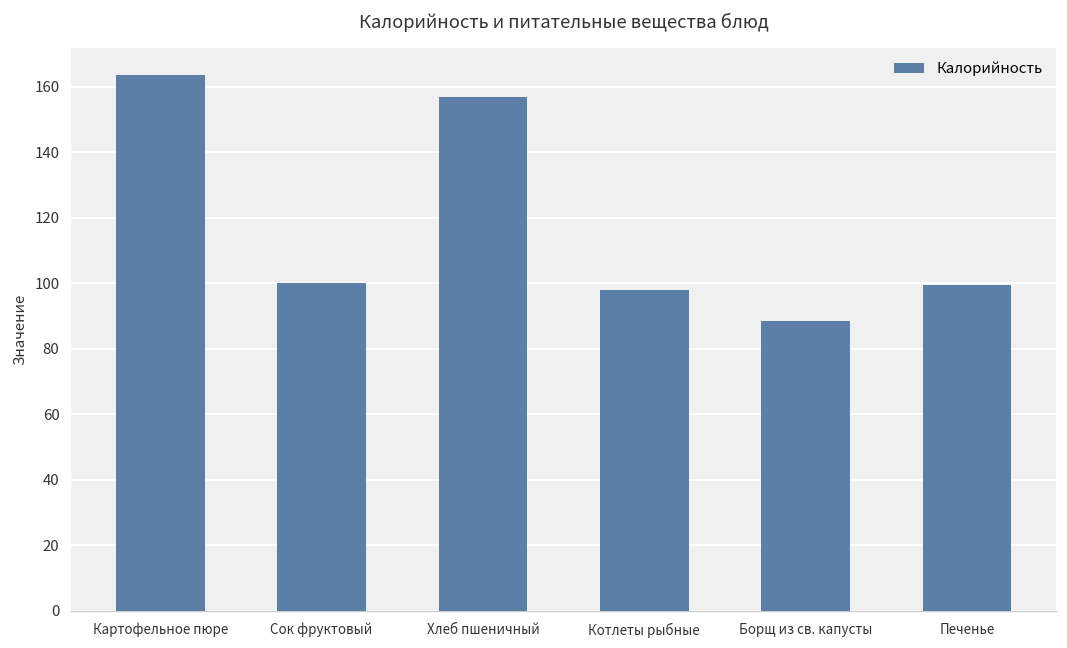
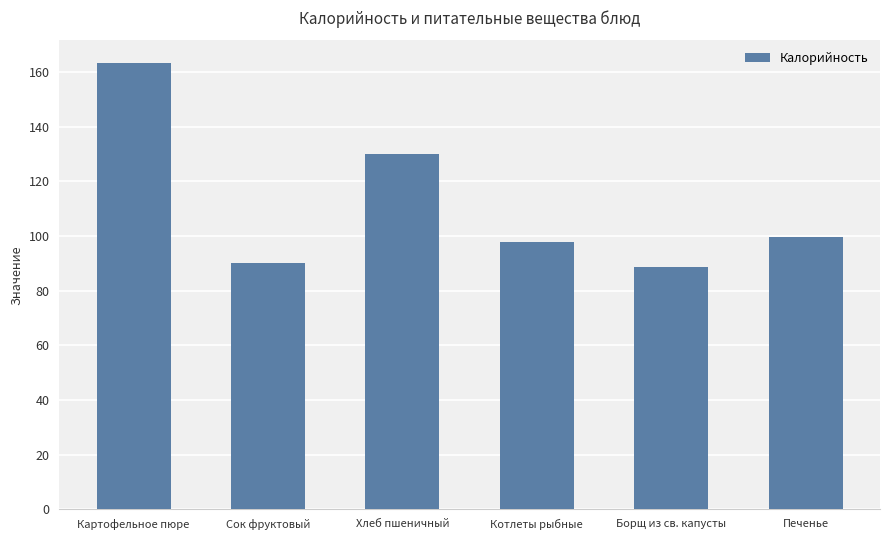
Сок фруктовый: 100 -> 90
Хлеб пшеничный: 157 -> 130
